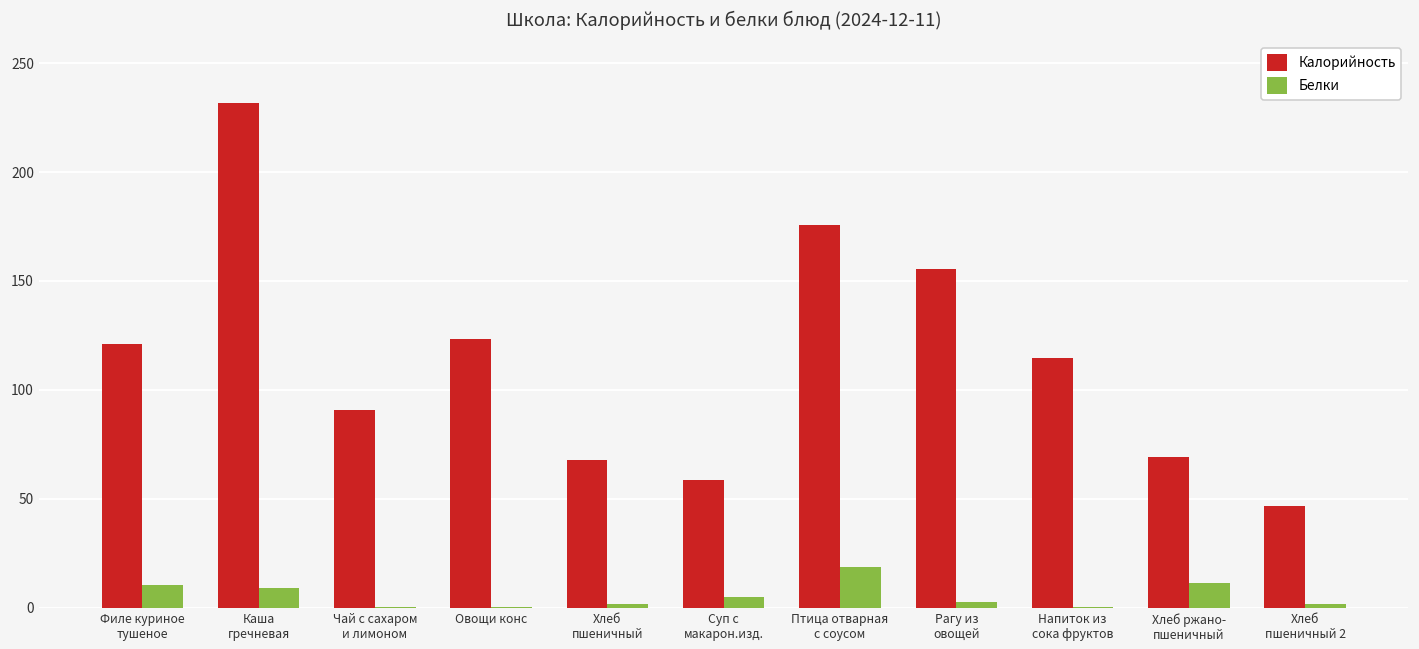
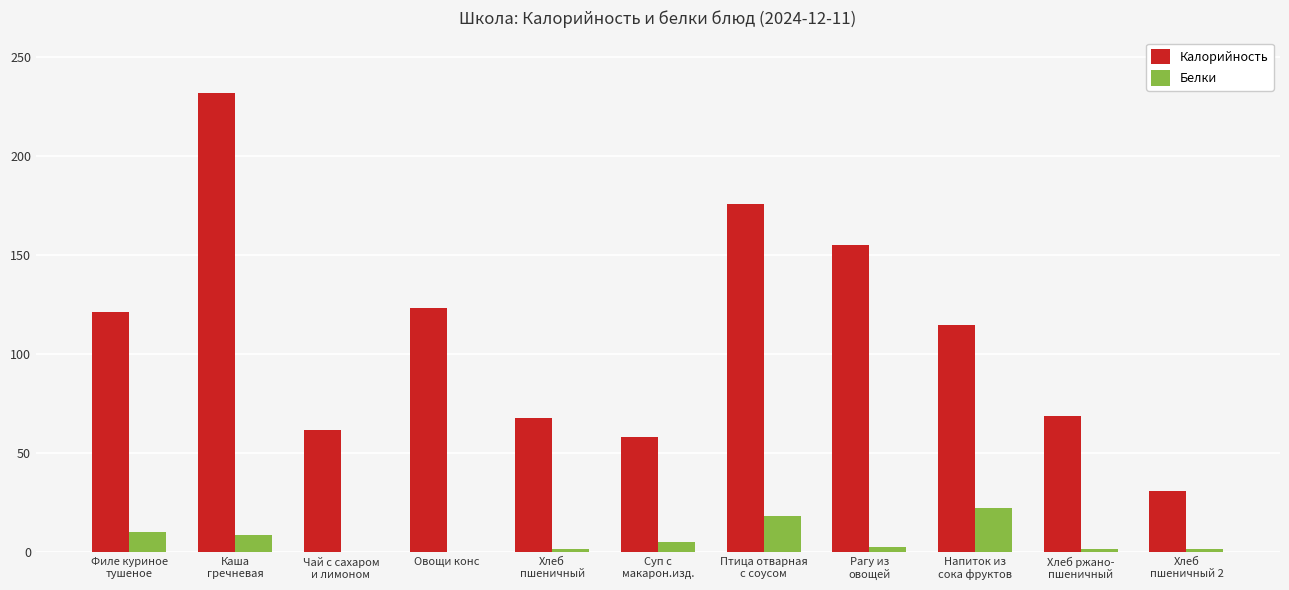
Калорийность, Чай с сахаром и лимоном: 91 -> 62
Белки, Напиток из сока фруктов: 0 -> 22
Белки, Хлеб ржано- пшеничный: 11 -> 2
Калорийность, Хлеб пшеничный 2: 47 -> 31
